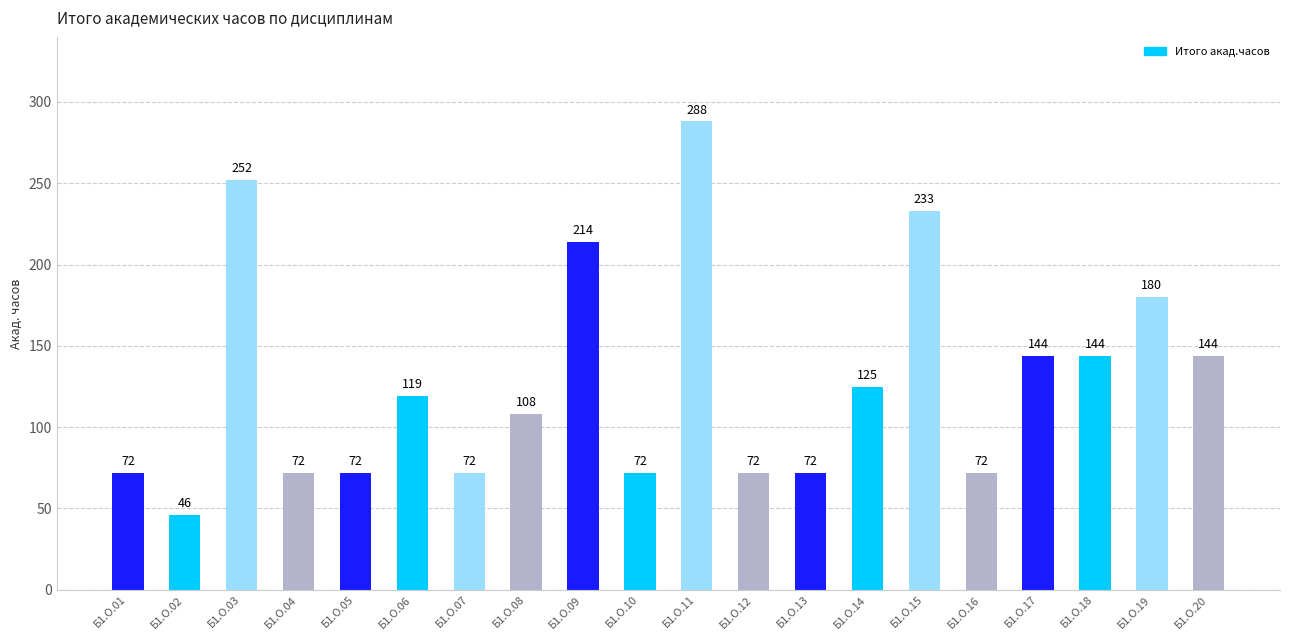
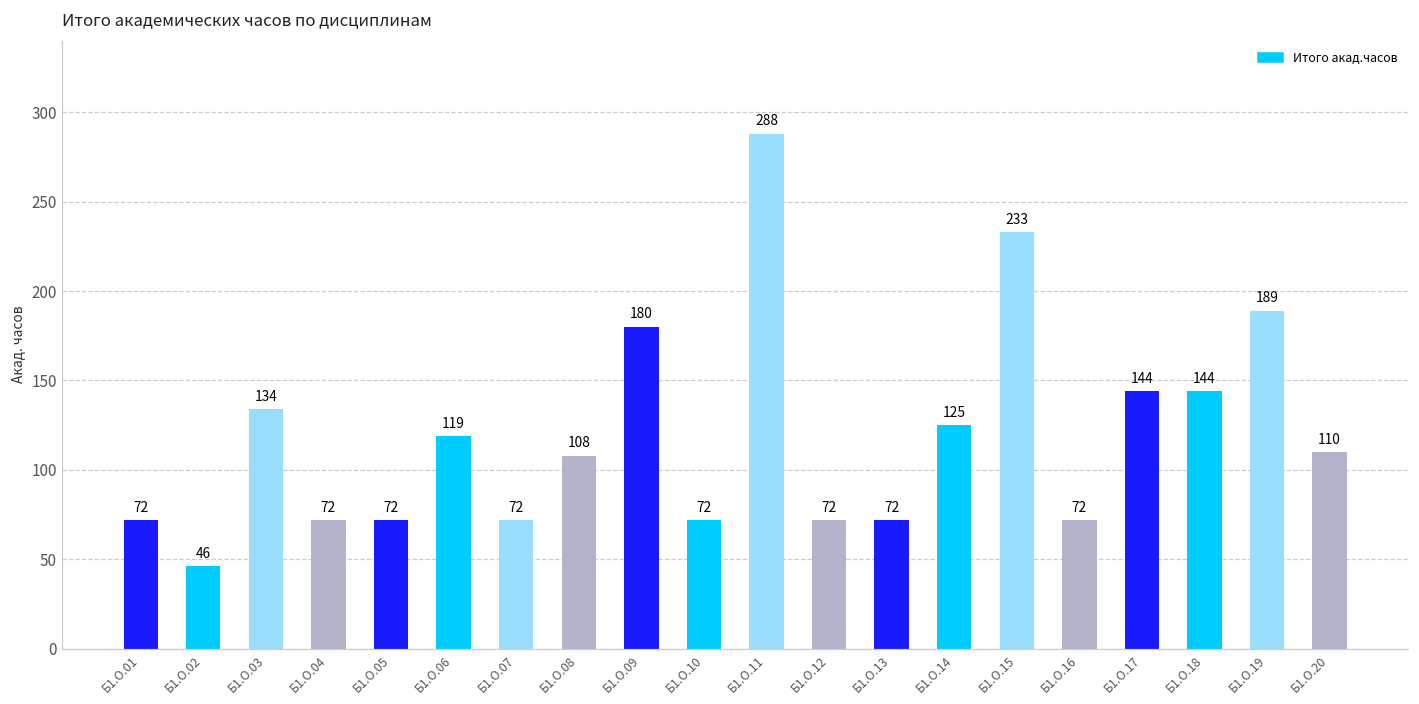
Б1.О.03: 252 -> 134
Б1.О.09: 214 -> 180
Б1.О.19: 180 -> 189
Б1.О.20: 144 -> 110
